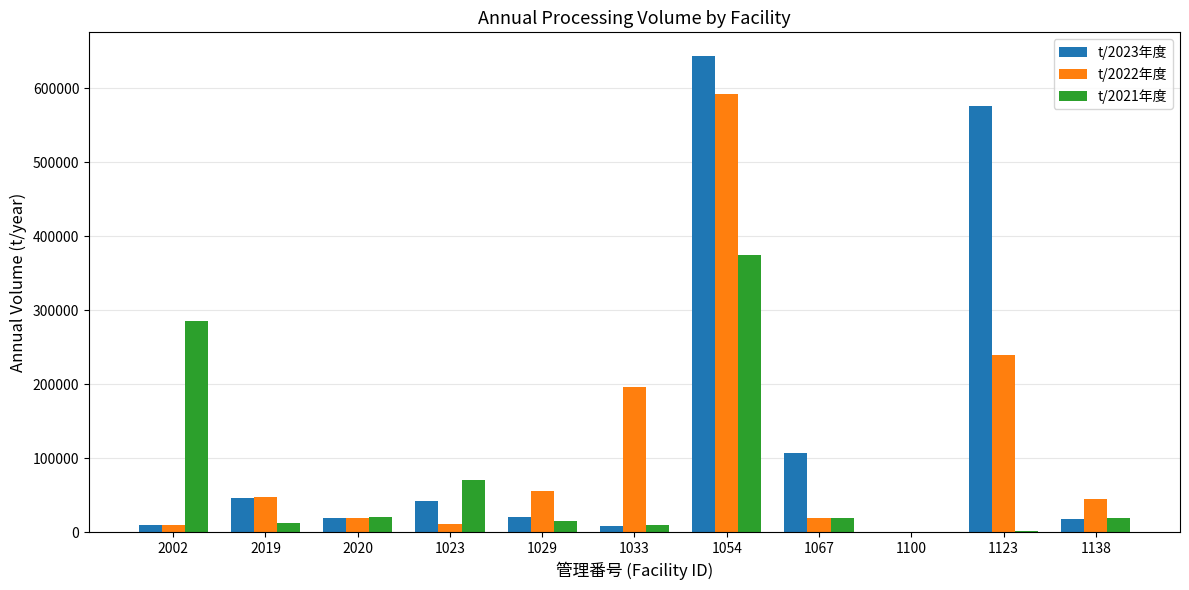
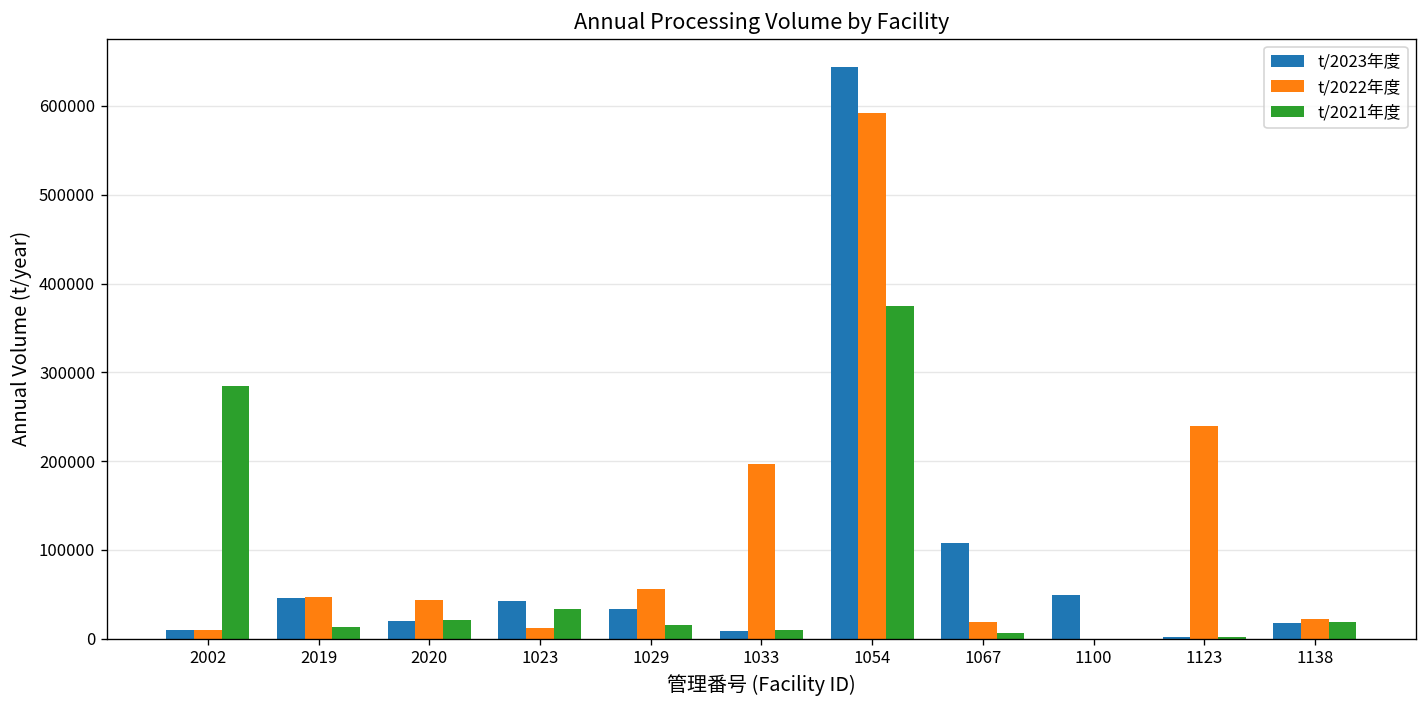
t/2022年度, 2020: 20000 -> 40000
t/2021年度, 1023: 70000 -> 30000
t/2023年度, 1029: 20000 -> 30000
t/2021年度, 1067: 20000 -> 10000
t/2023年度, 1100: 0 -> 50000
t/2023年度, 1123: 580000 -> 0
t/2022年度, 1138: 50000 -> 20000
